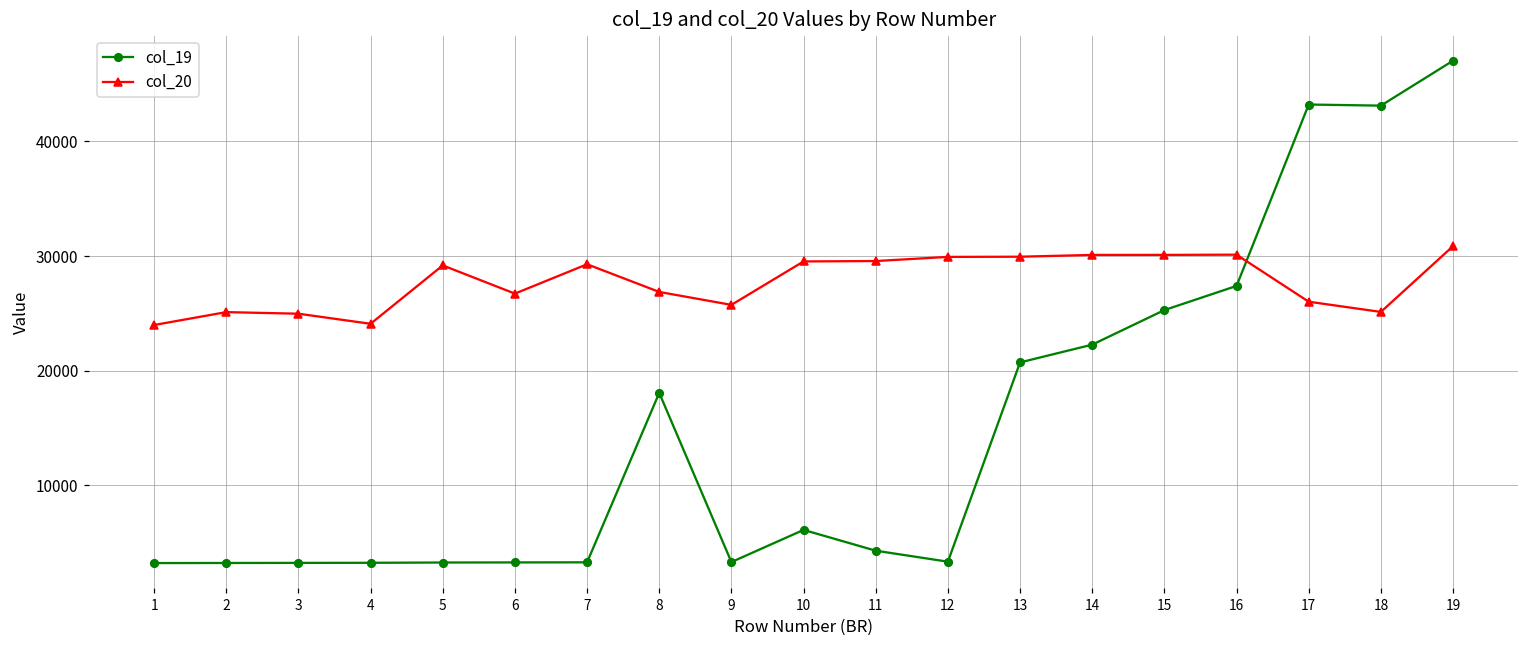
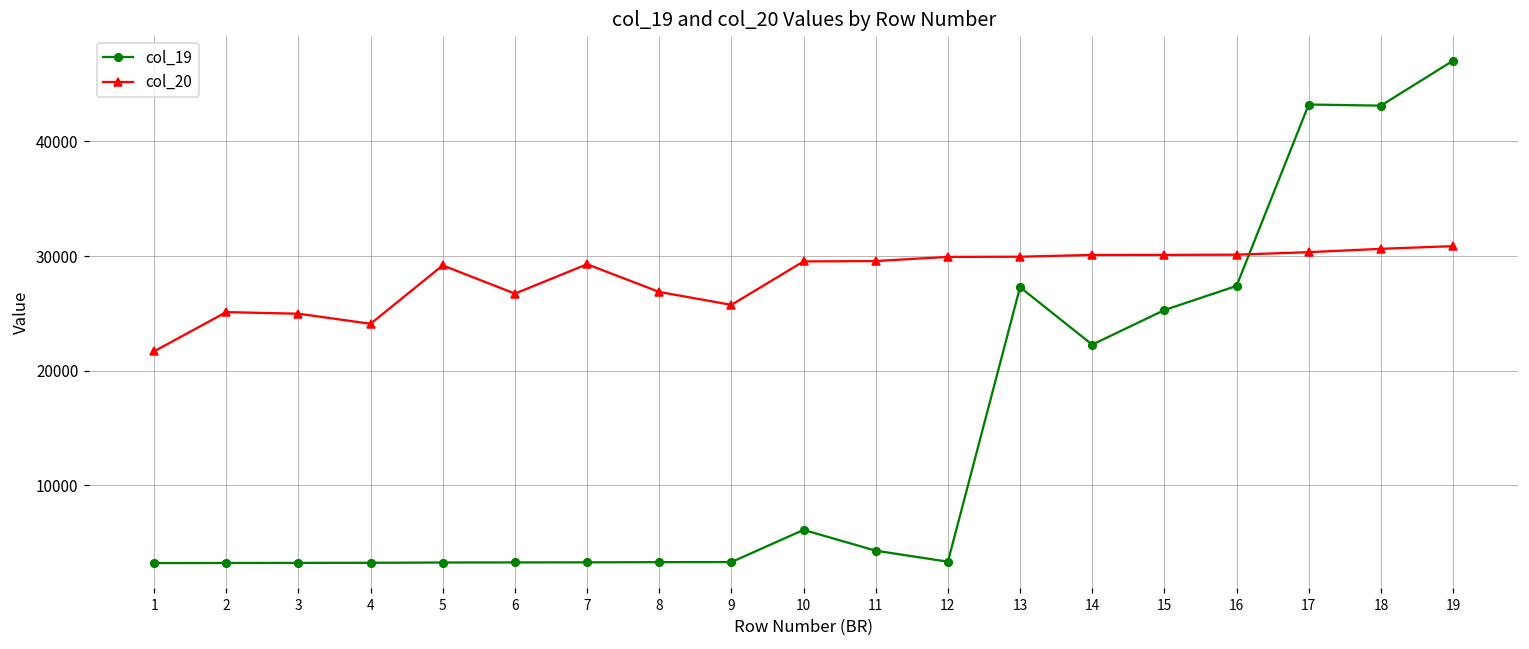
col_20, 1: 24000 -> 21700
col_19, 8: 18100 -> 3300
col_19, 13: 20700 -> 27300
col_20, 17: 26000 -> 30300
col_20, 18: 25100 -> 30600
